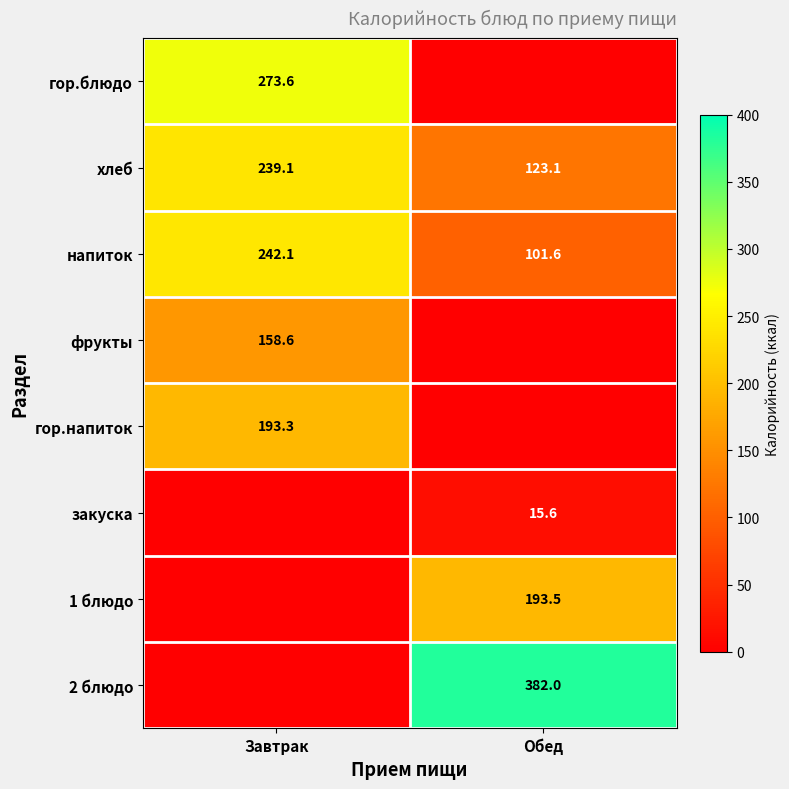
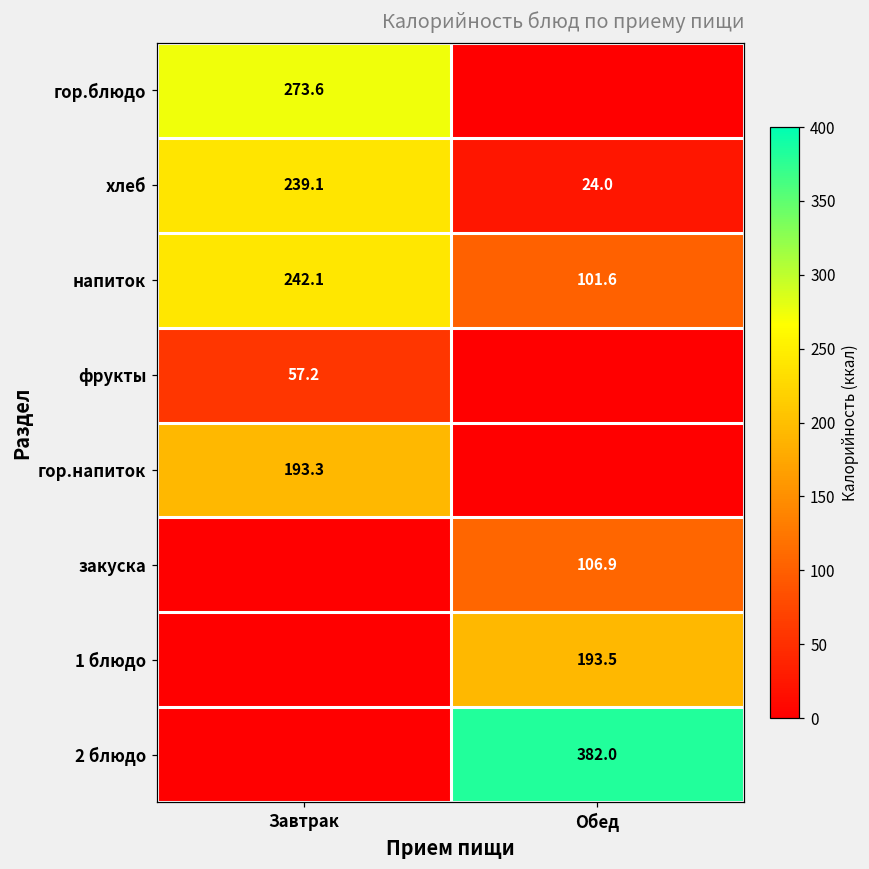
хлеб, Обед: 123.1 -> 24.0
фрукты, Завтрак: 158.6 -> 57.2
закуска, Обед: 15.6 -> 106.9
